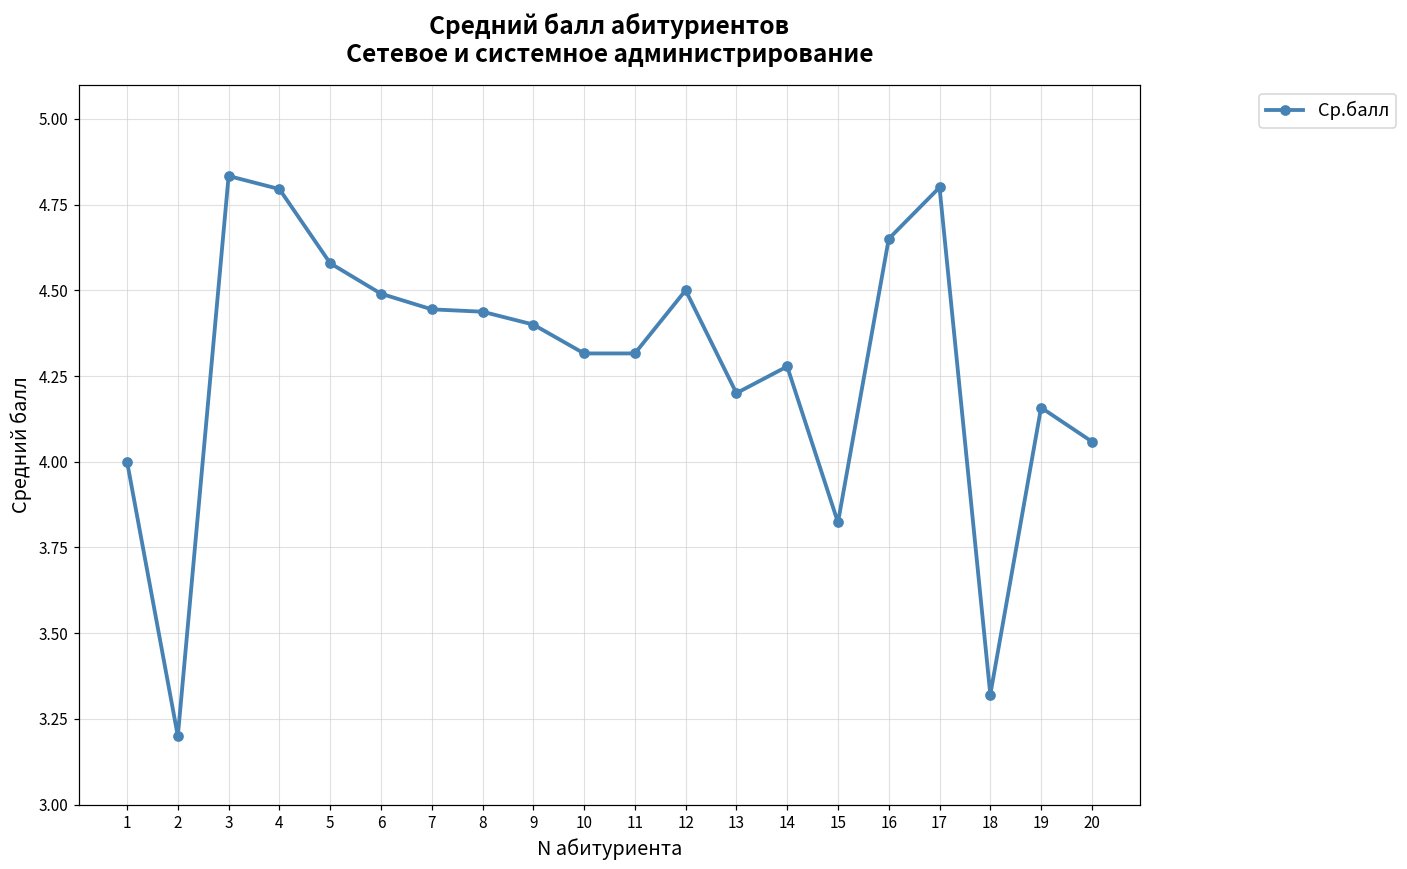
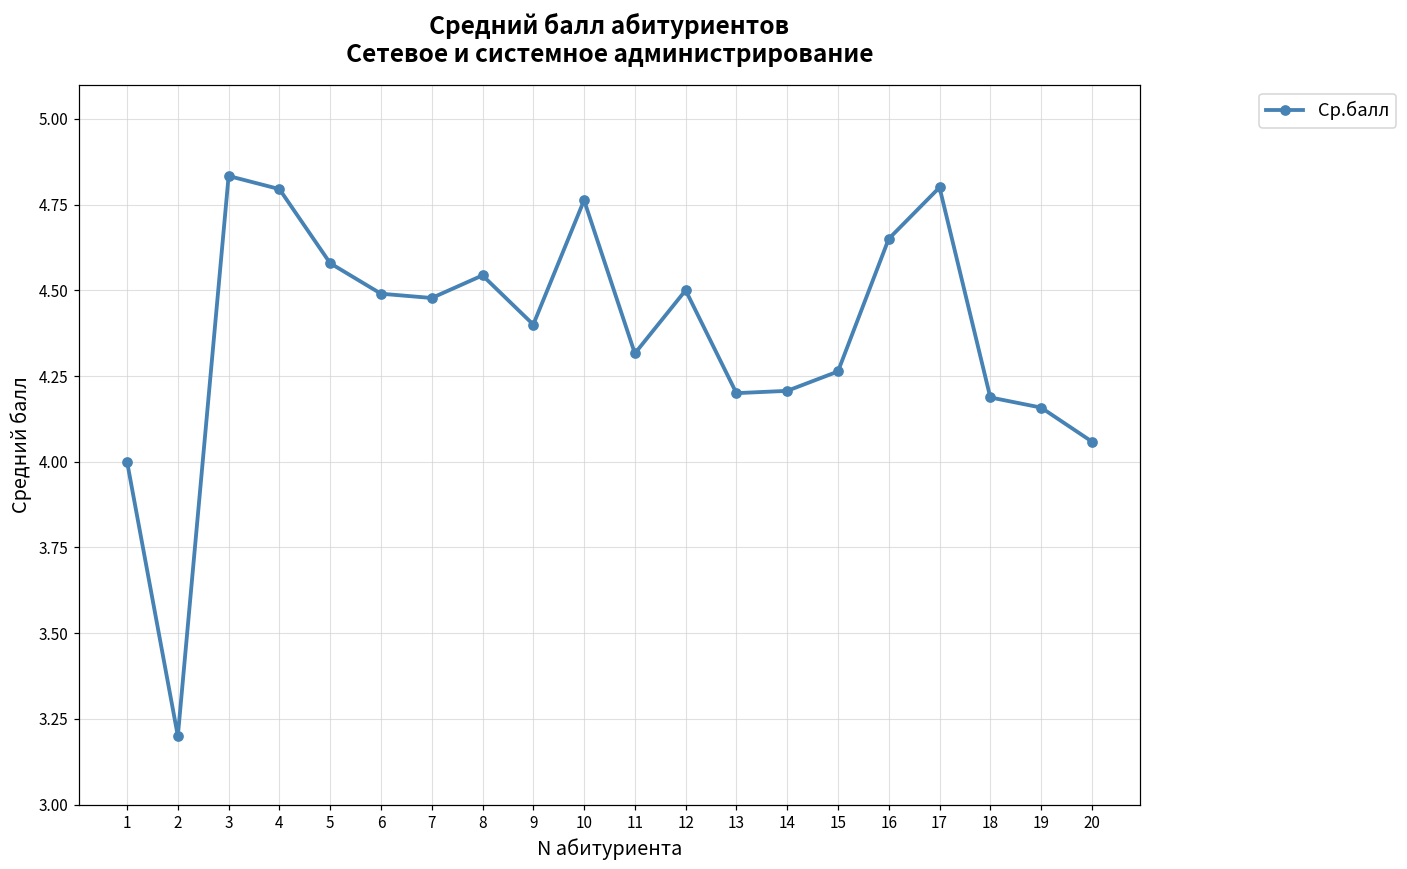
7: 4.44 -> 4.48
8: 4.44 -> 4.54
10: 4.32 -> 4.76
14: 4.28 -> 4.21
15: 3.82 -> 4.26
18: 3.32 -> 4.19
